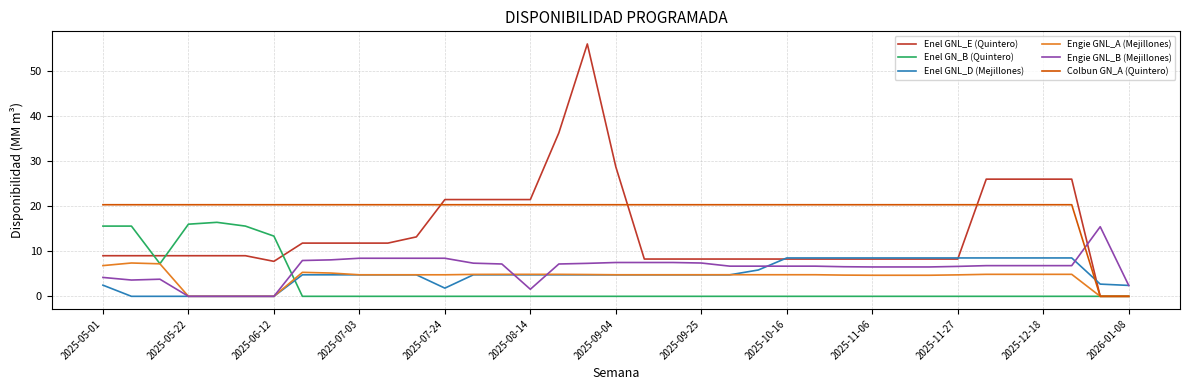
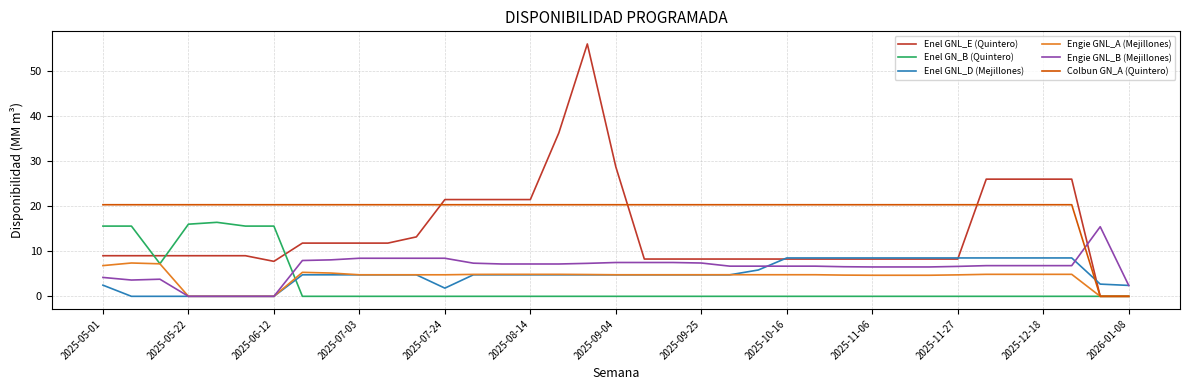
Enel GN_B (Quintero), 2025-06-12: 13 -> 16
Engie GNL_B (Mejillones), 2025-08-14: 2 -> 7
